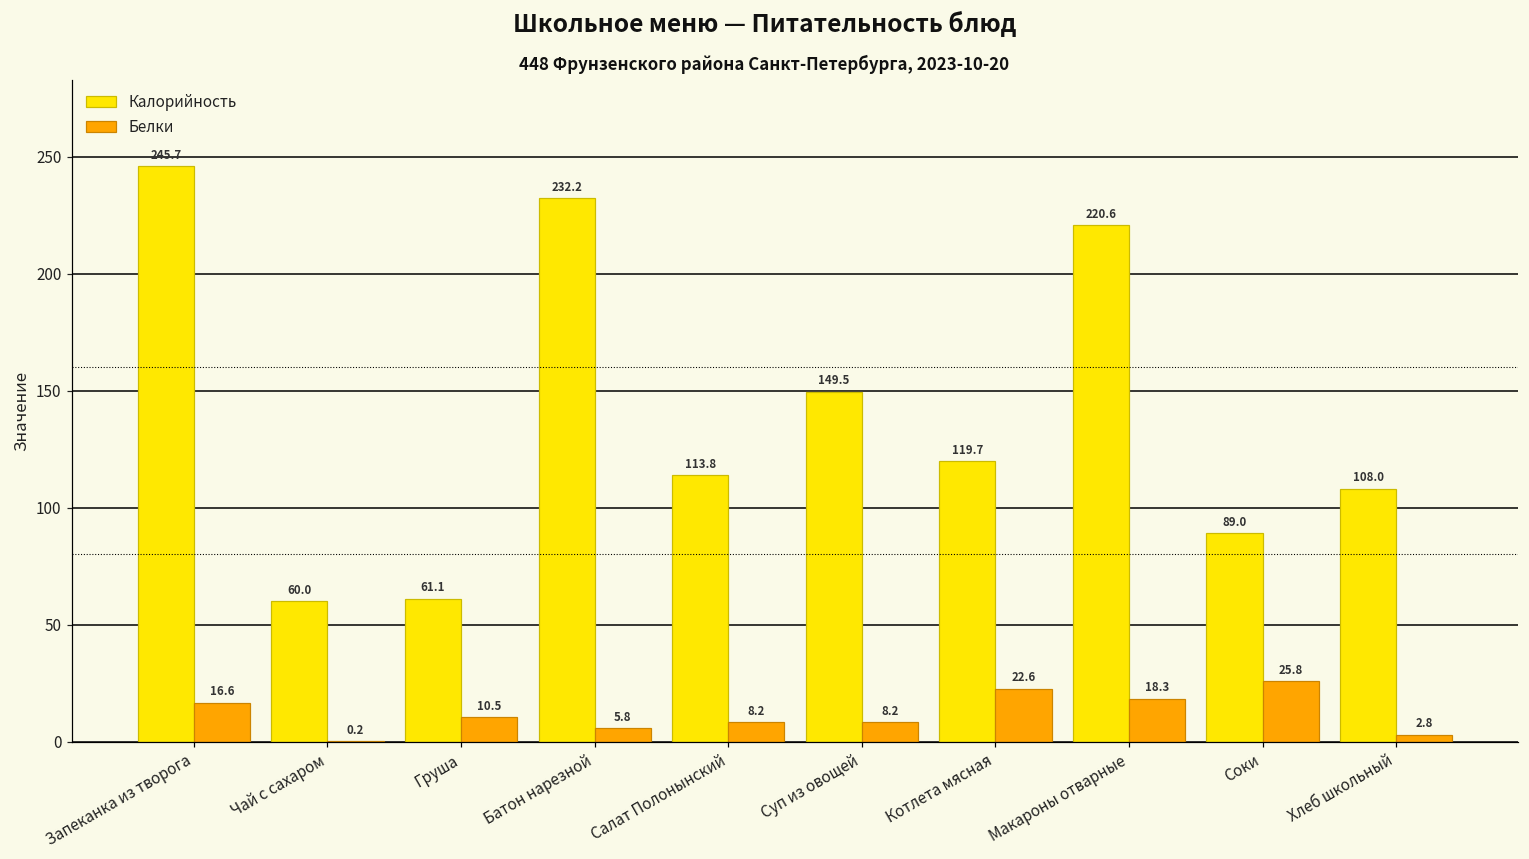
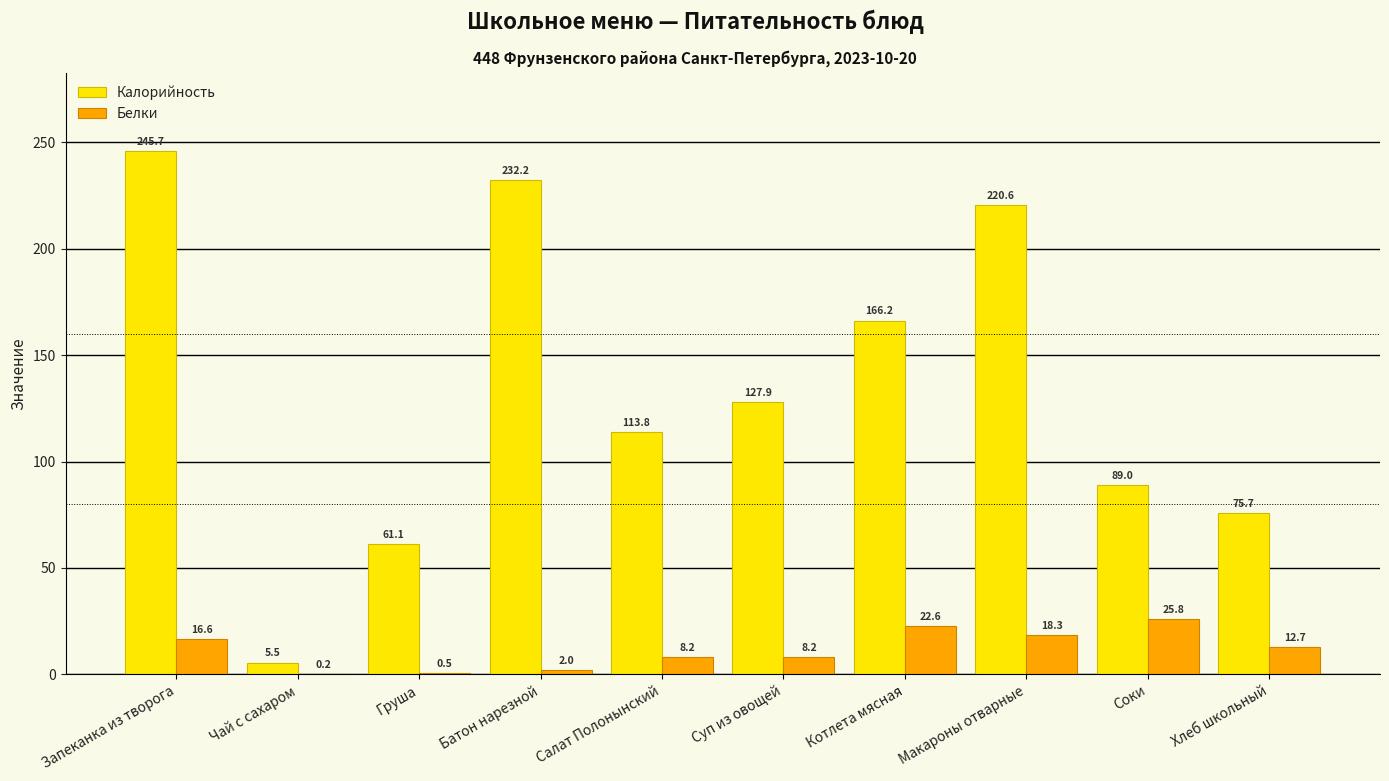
Калорийность, Чай с сахаром: 60.0 -> 5.5
Белки, Груша: 10.5 -> 0.5
Белки, Батон нарезной: 5.8 -> 2.0
Калорийность, Суп из овощей: 149.5 -> 127.9
Калорийность, Котлета мясная: 119.7 -> 166.2
Калорийность, Хлеб школьный: 108.0 -> 75.7
Белки, Хлеб школьный: 2.8 -> 12.7
